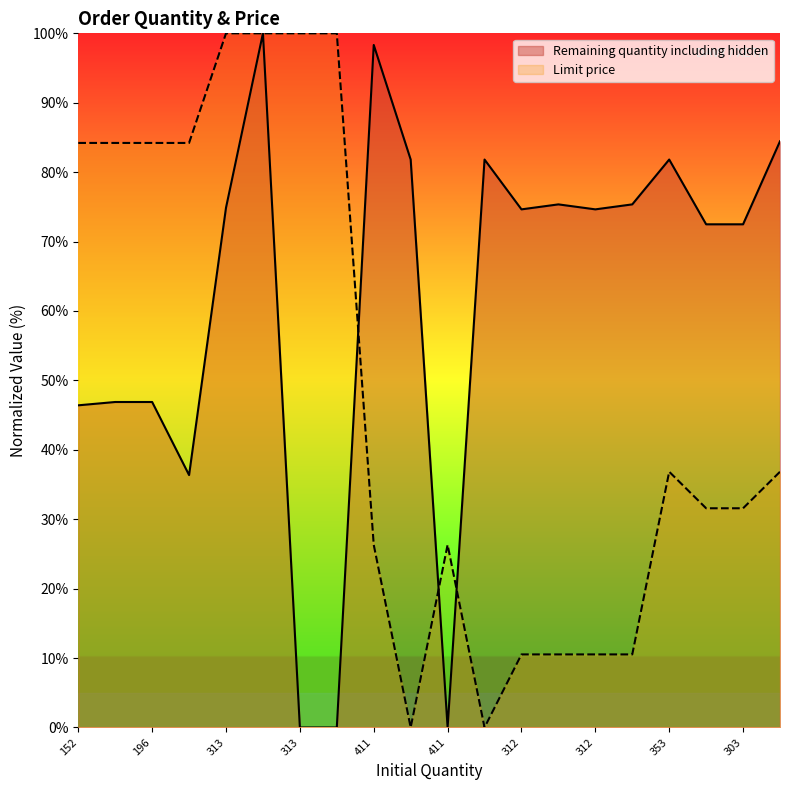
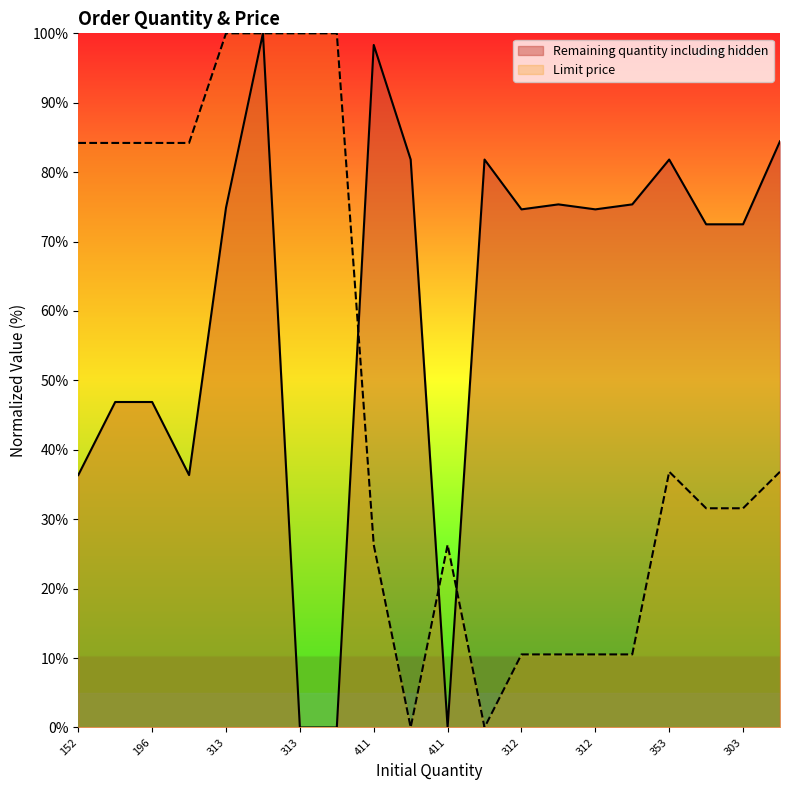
Remaining quantity including hidden, 152: 46% -> 36%
